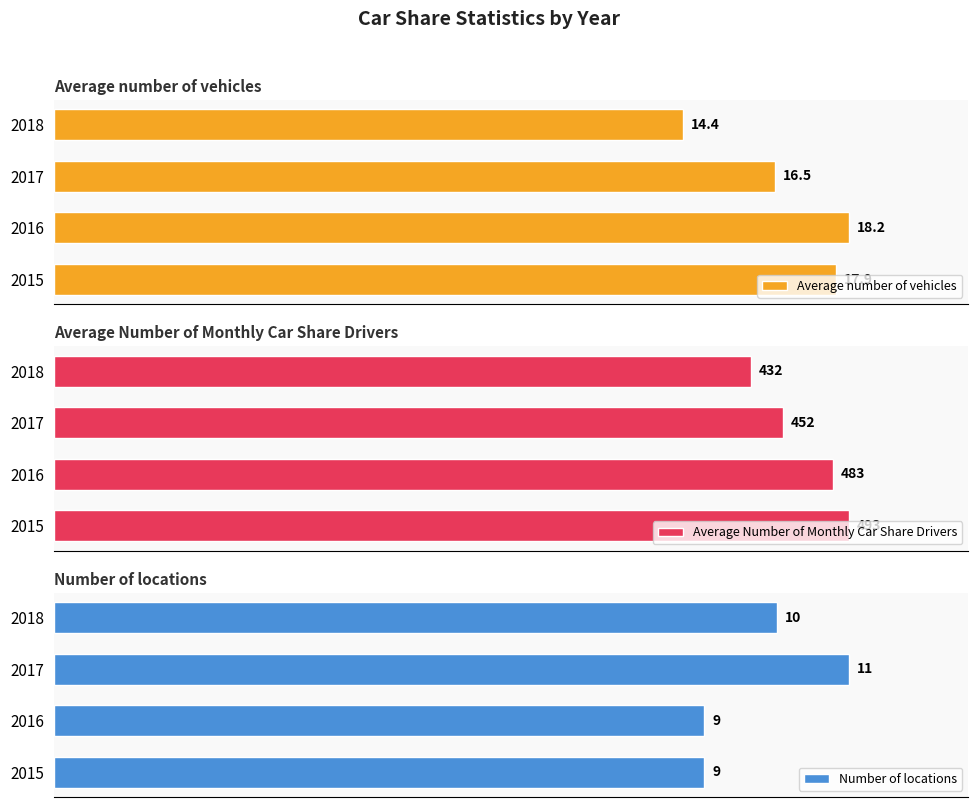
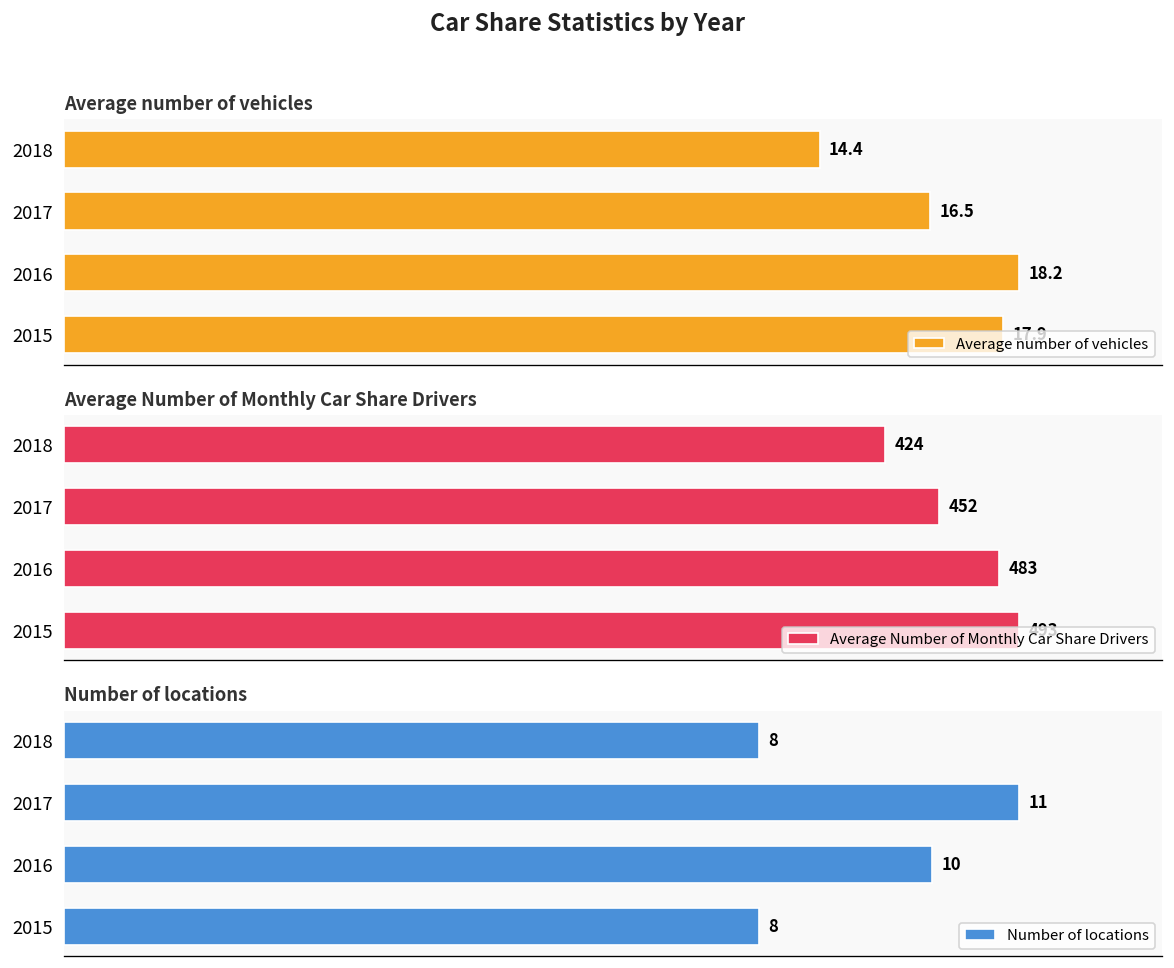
Average Number of Monthly Car Share Drivers, 2018: 432 -> 424
Number of locations, 2018: 10 -> 8
Number of locations, 2016: 9 -> 10
Number of locations, 2015: 9 -> 8
